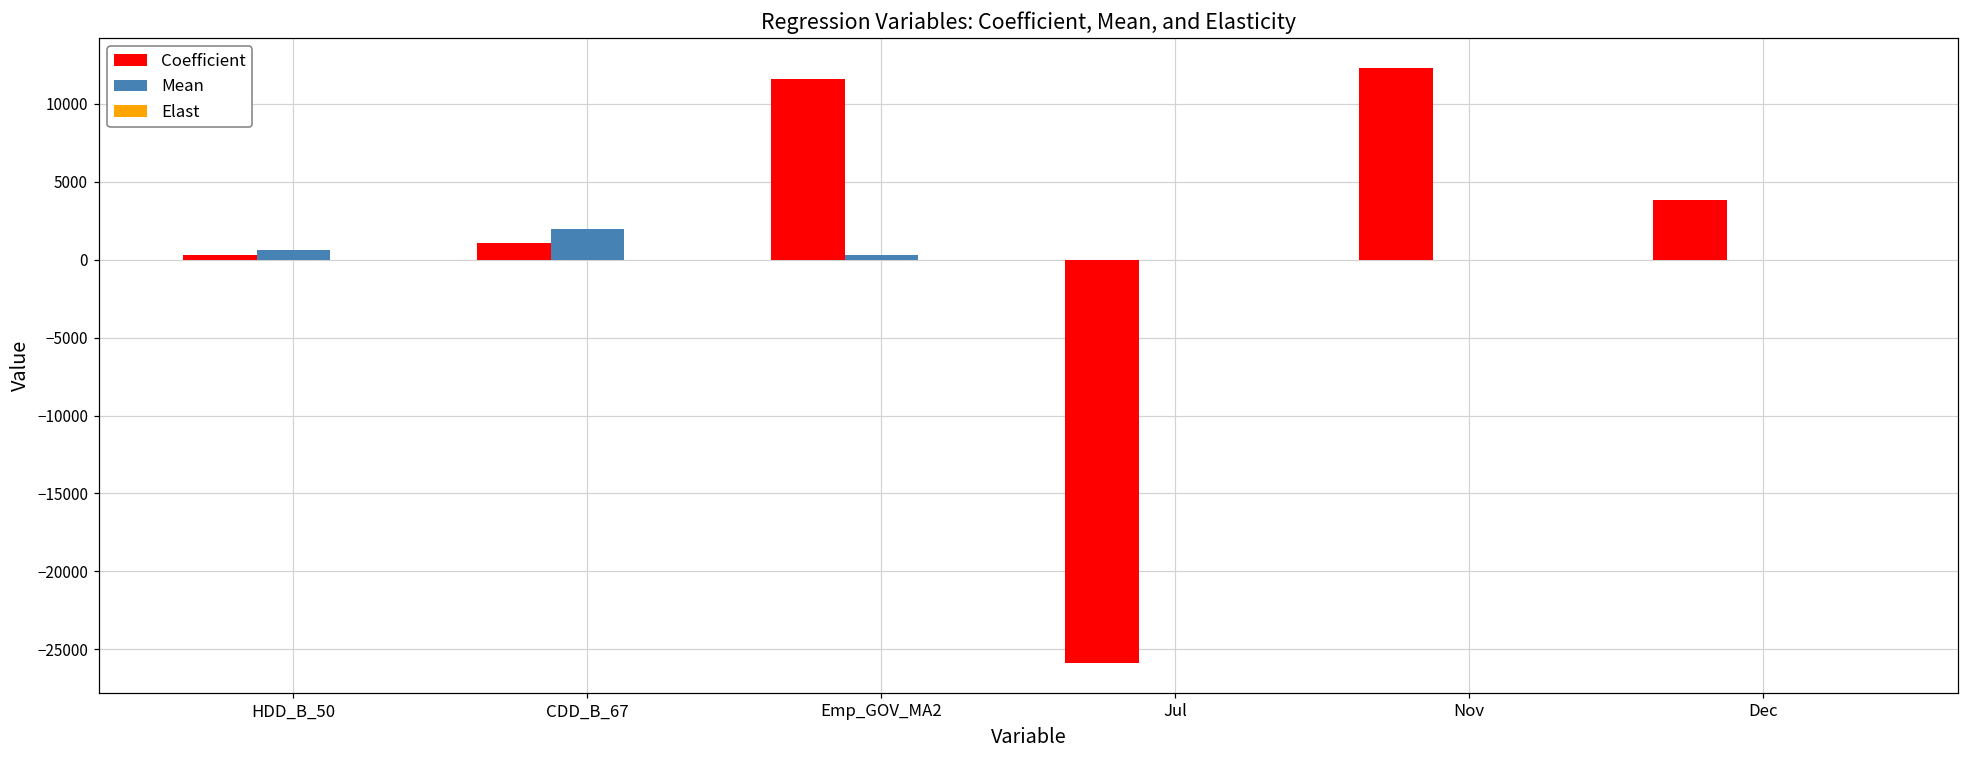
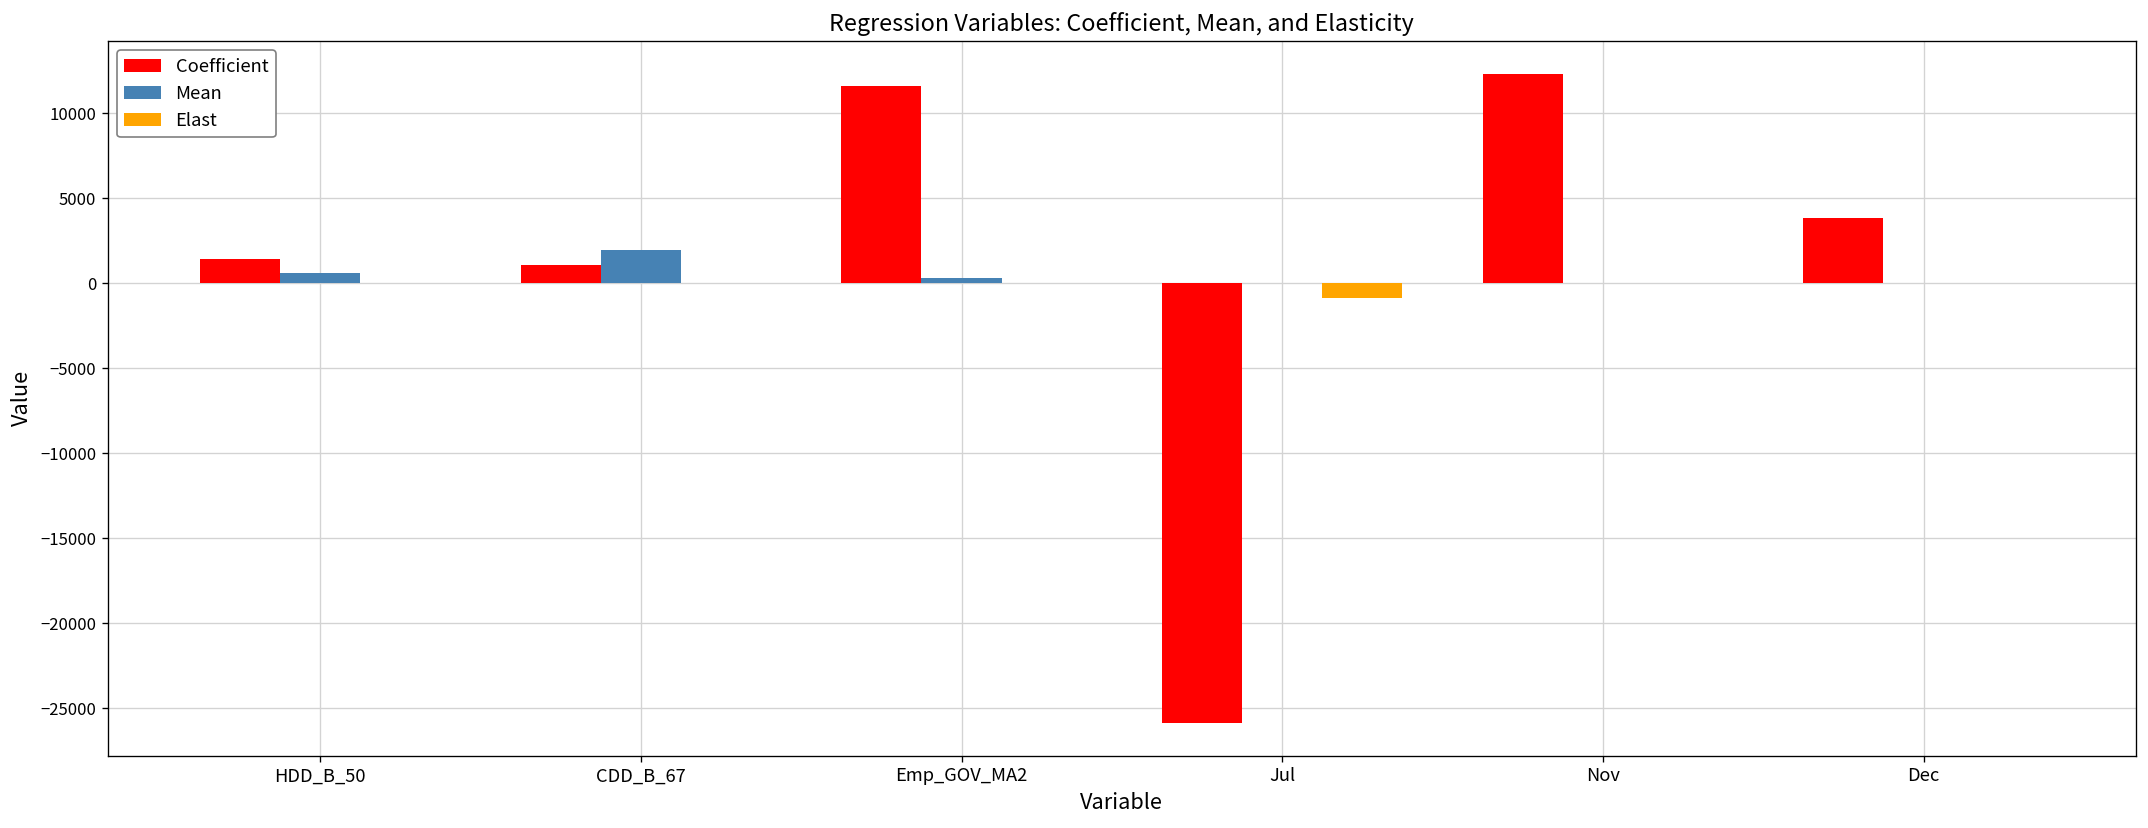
Coefficient, HDD_B_50: 300 -> 1500
Elast, Jul: 0 -> -900
